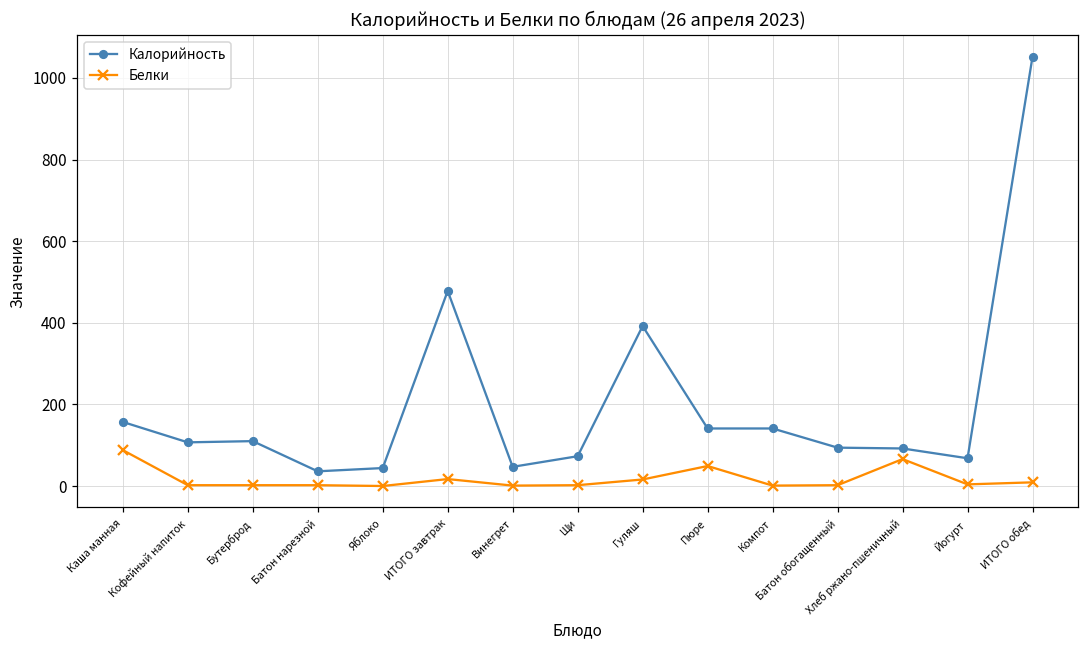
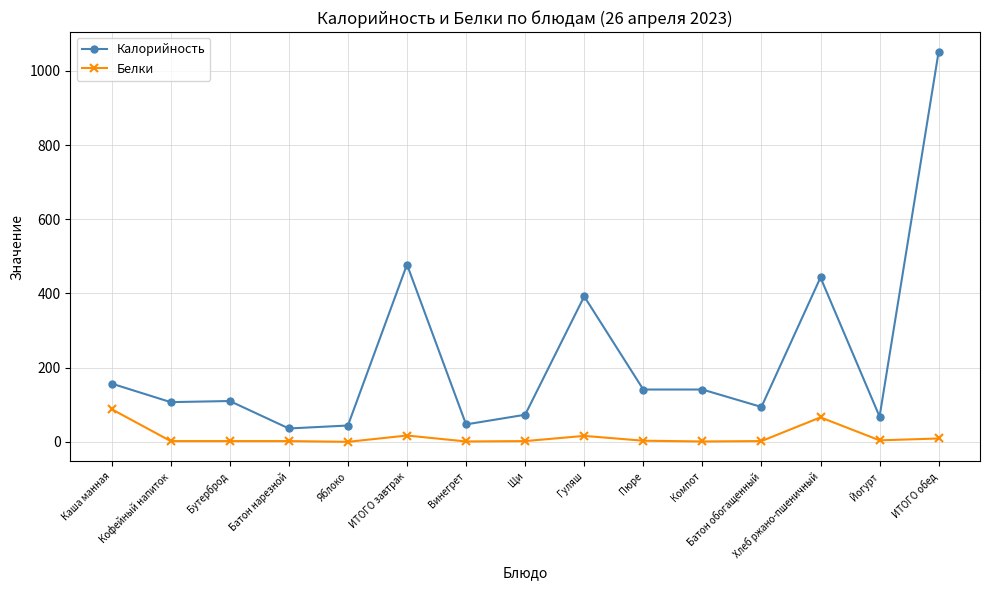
Белки, Пюре: 50 -> 0
Калорийность, Хлеб ржано-пшеничный: 90 -> 440
